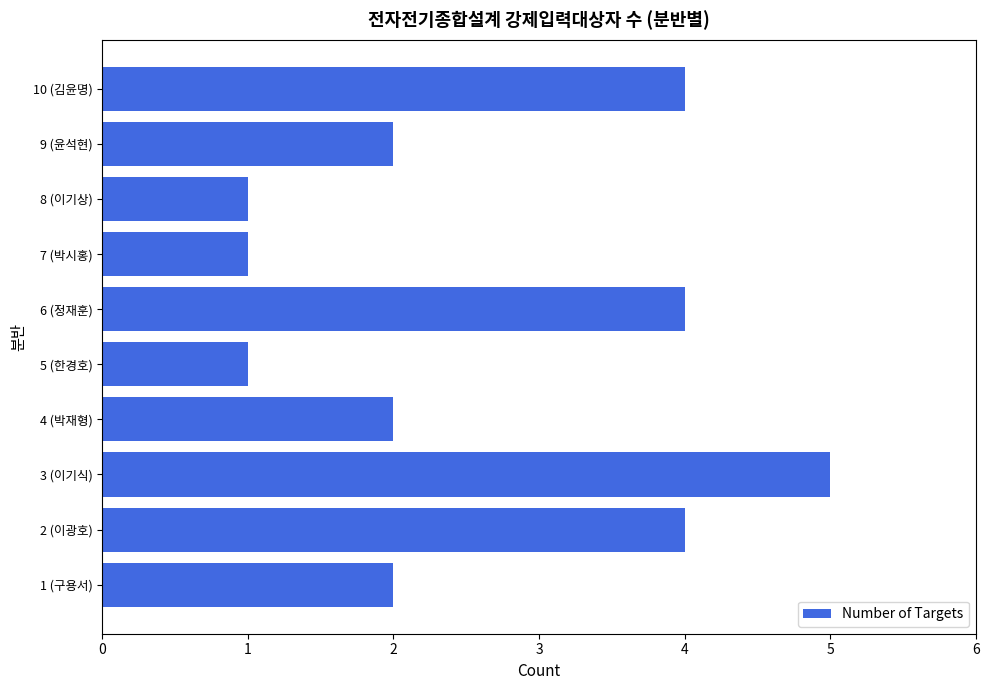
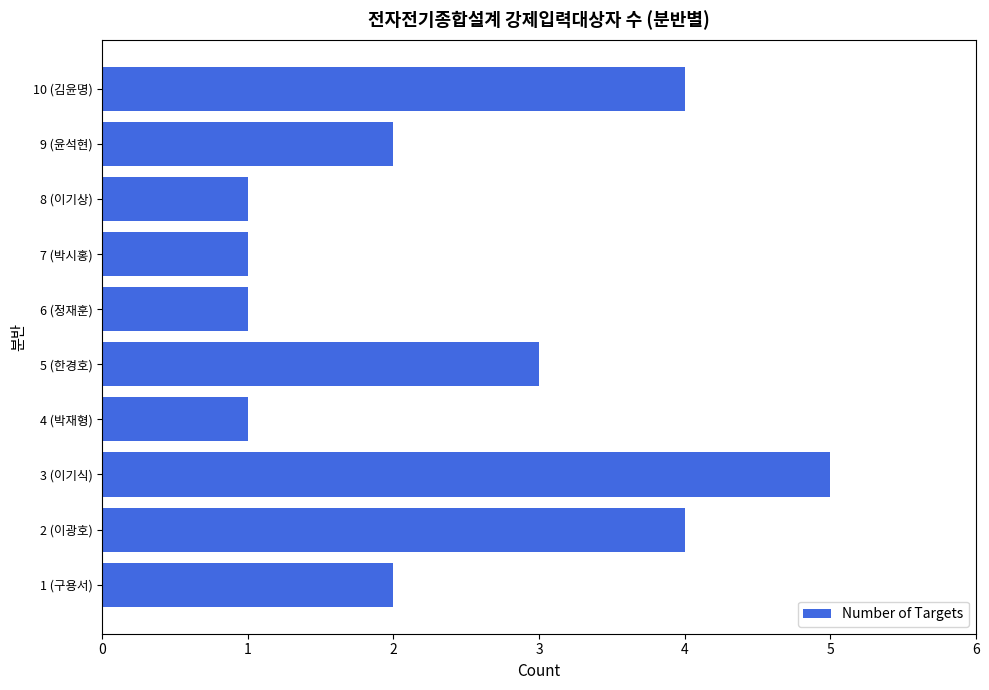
6 (정재훈): 4 -> 1
5 (한경호): 1 -> 3
4 (박재형): 2 -> 1
